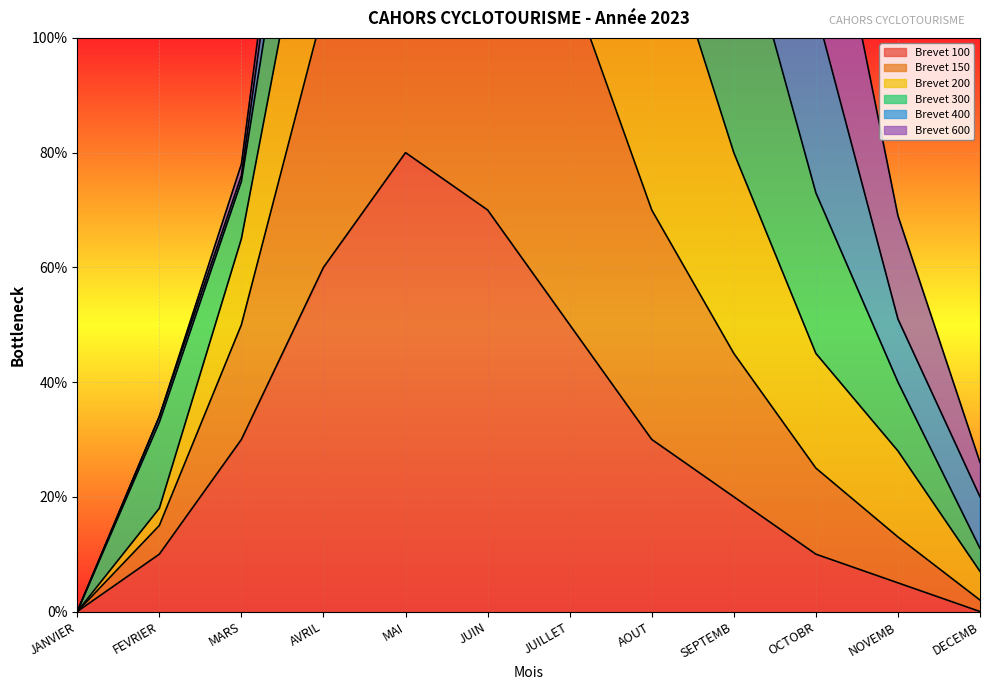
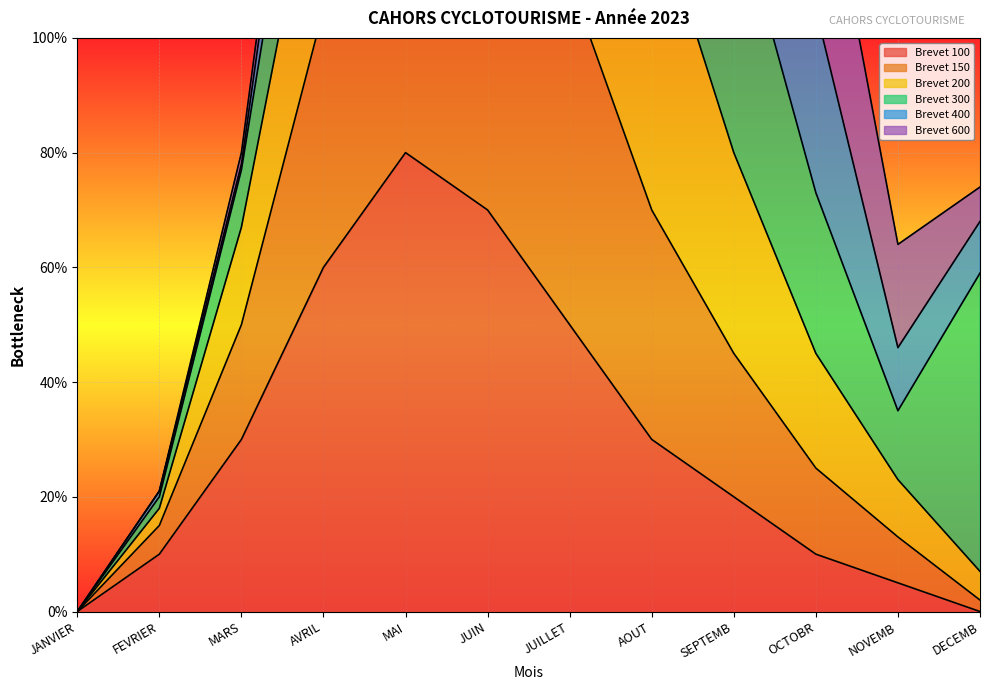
Brevet 300, FEVRIER: 15% -> 2%
Brevet 200, MARS: 15% -> 17%
Brevet 200, NOVEMB: 15% -> 10%
Brevet 300, DECEMB: 4% -> 52%
